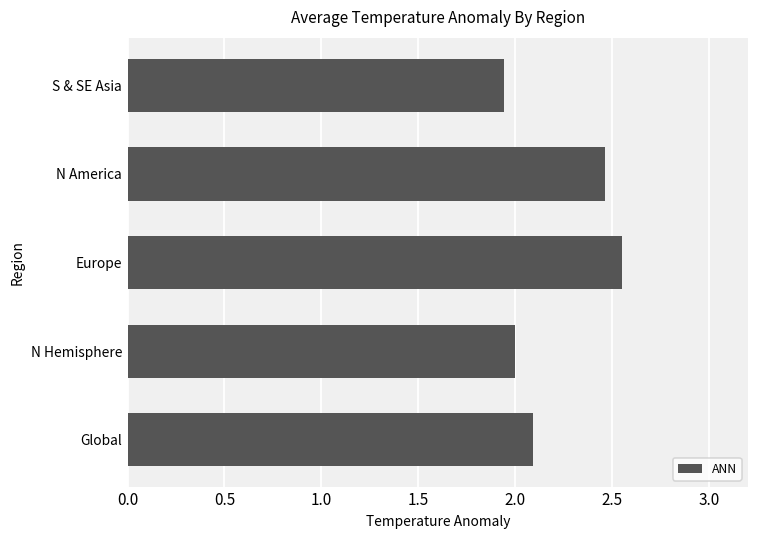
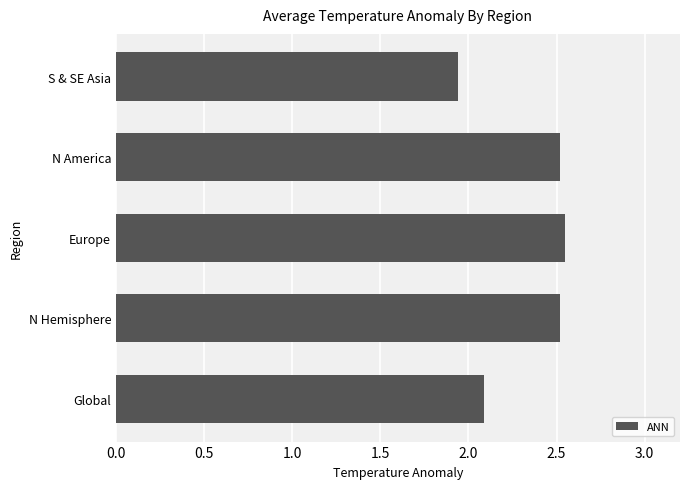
N America: 2.46 -> 2.52
N Hemisphere: 2.00 -> 2.52
